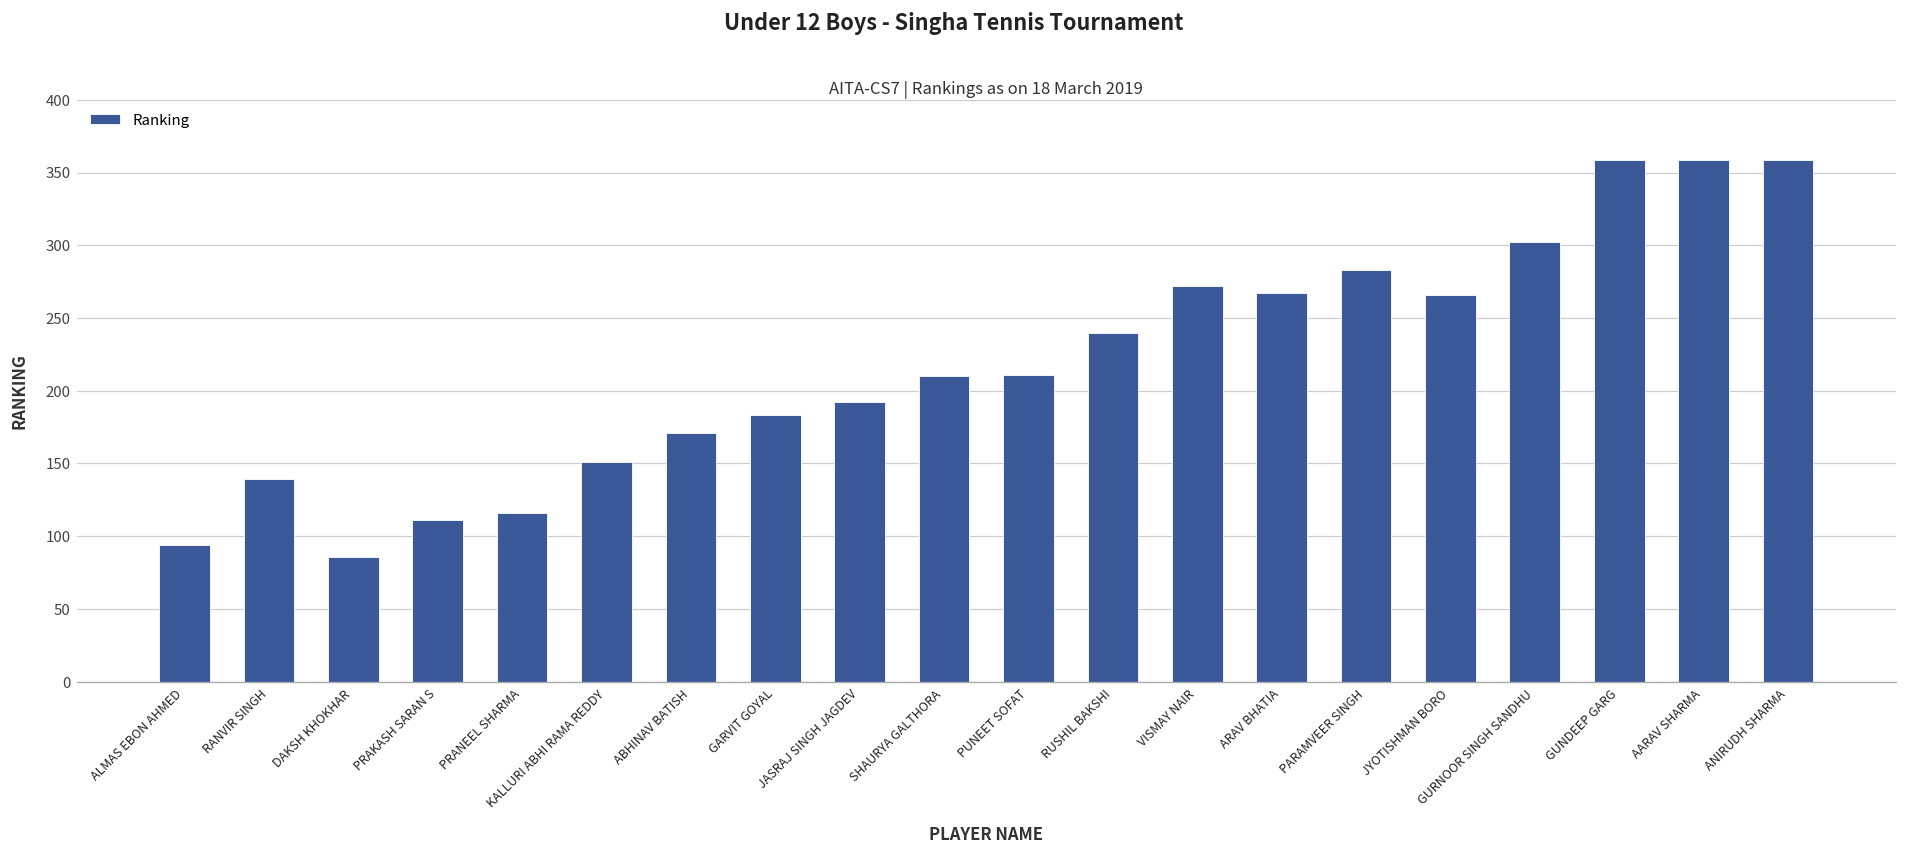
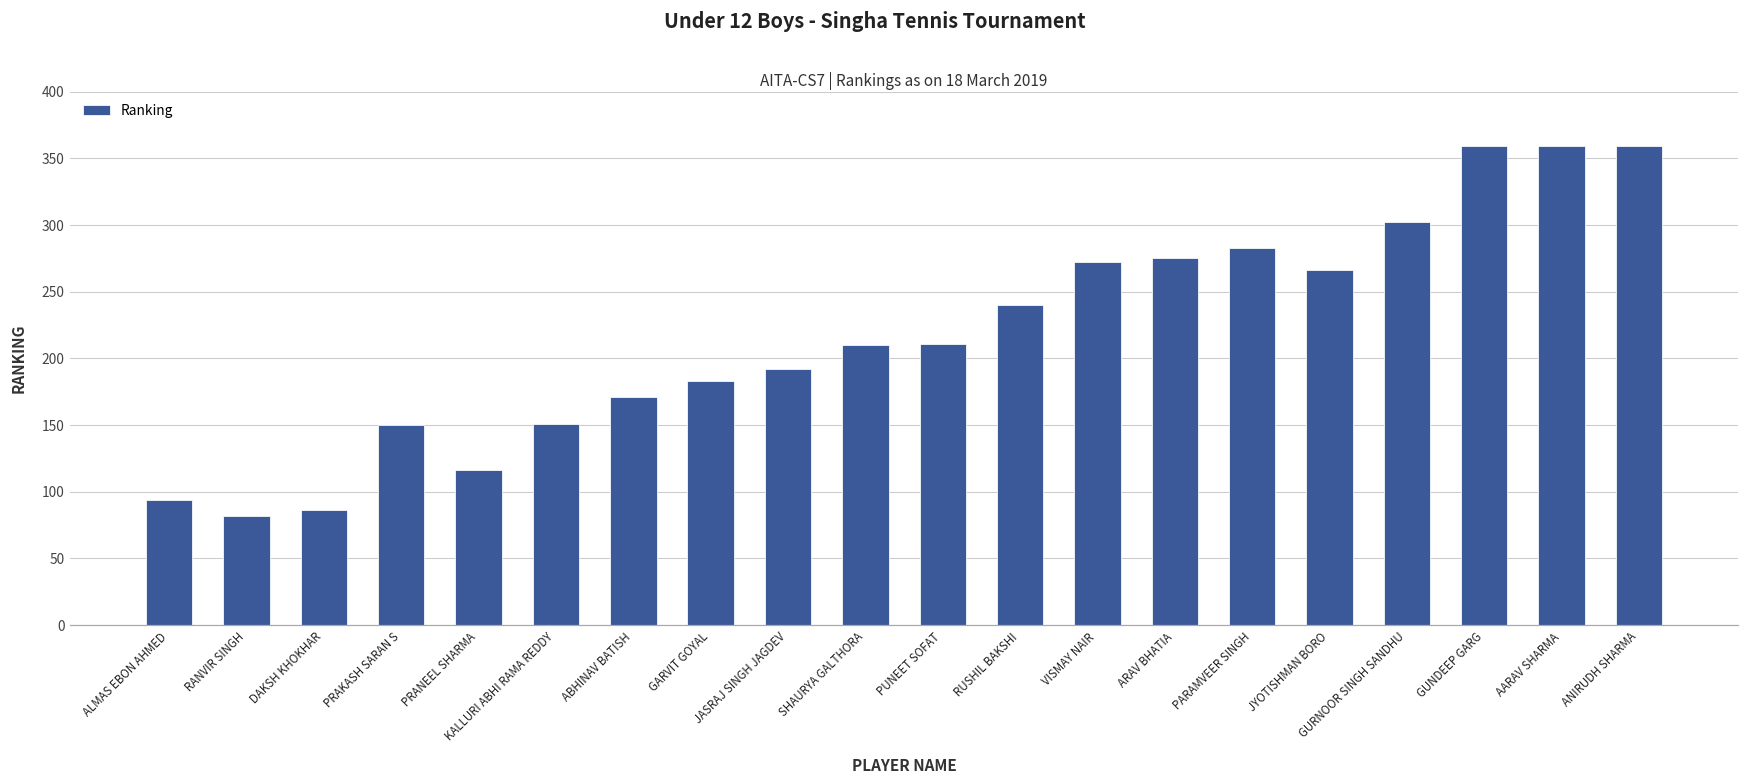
RANVIR SINGH: 139 -> 82
PRAKASH SARAN S: 111 -> 150
ARAV BHATIA: 267 -> 275
